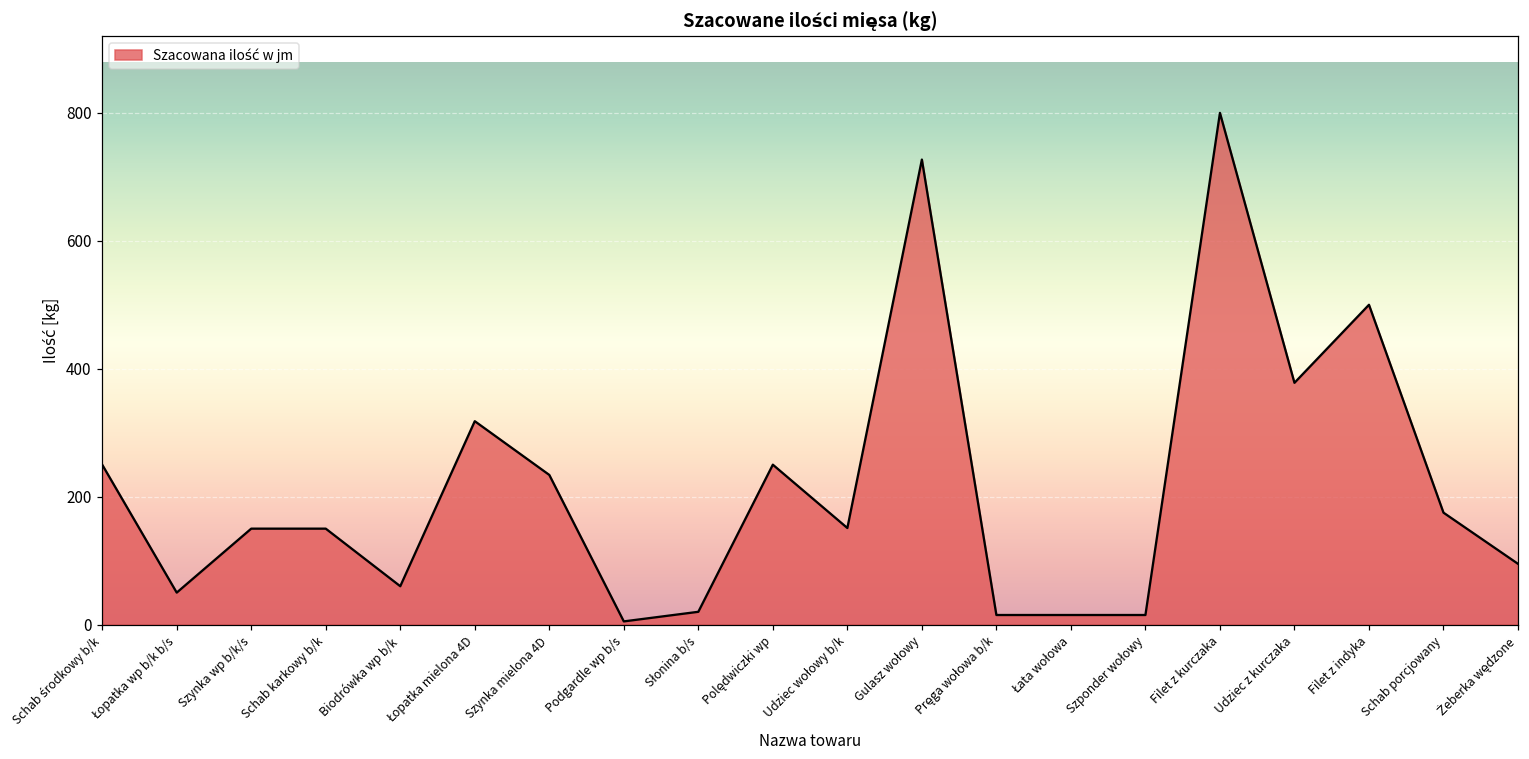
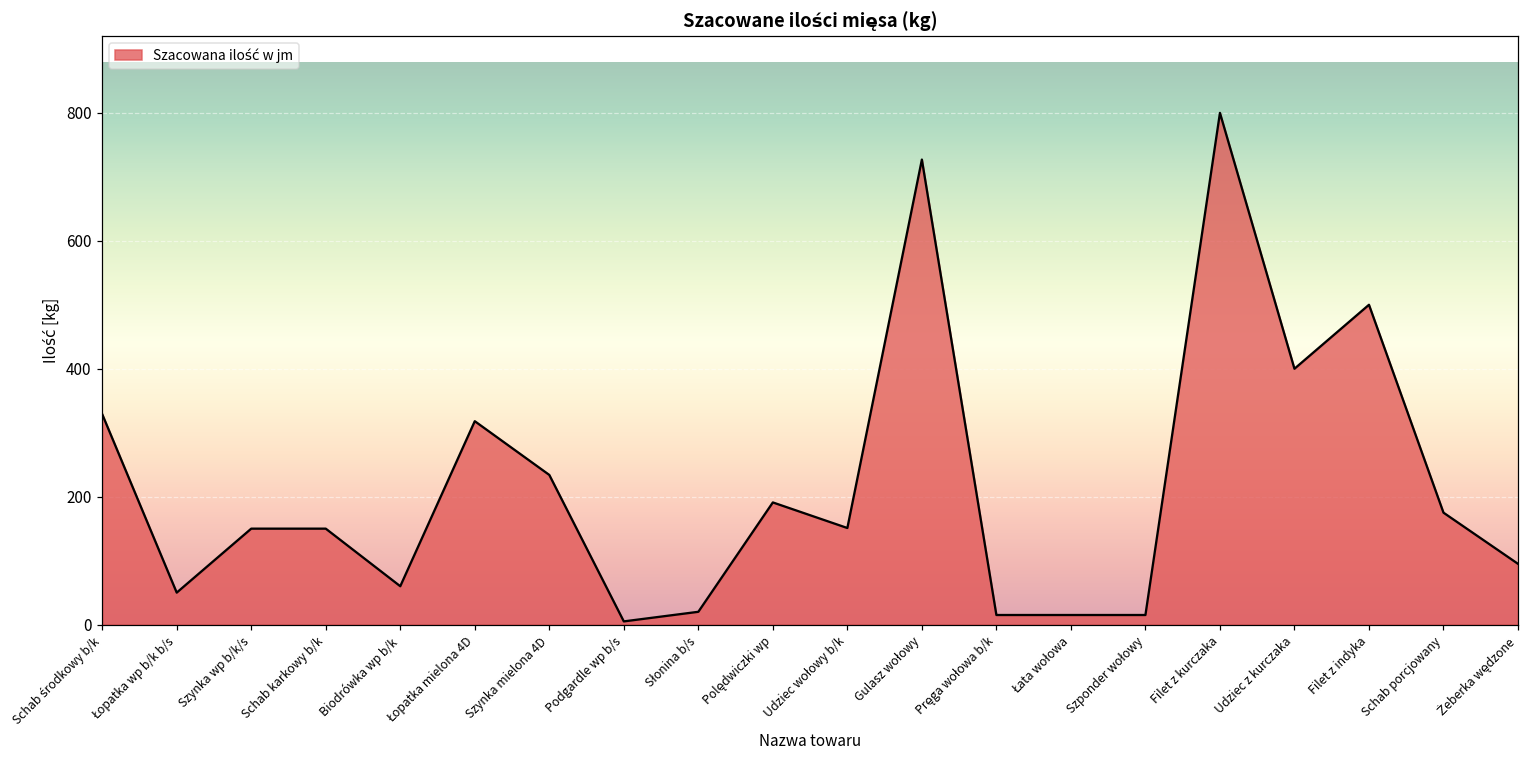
Schab środkowy b/k: 250 -> 330
Polędwiczki wp: 250 -> 190
Udziec z kurczaka: 380 -> 400
